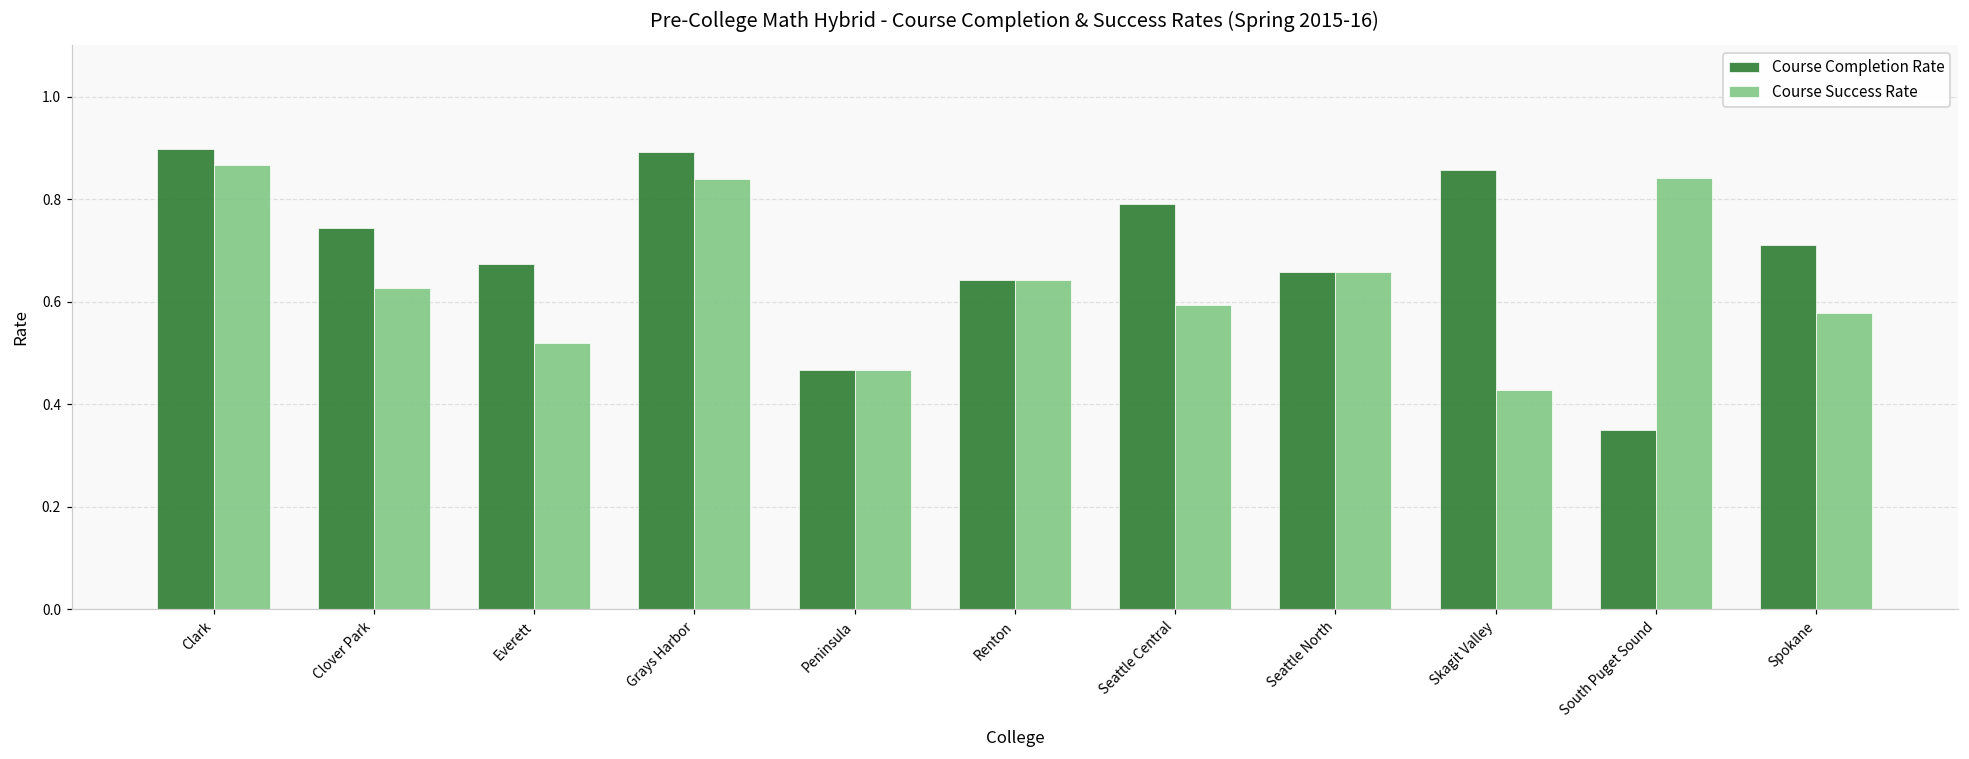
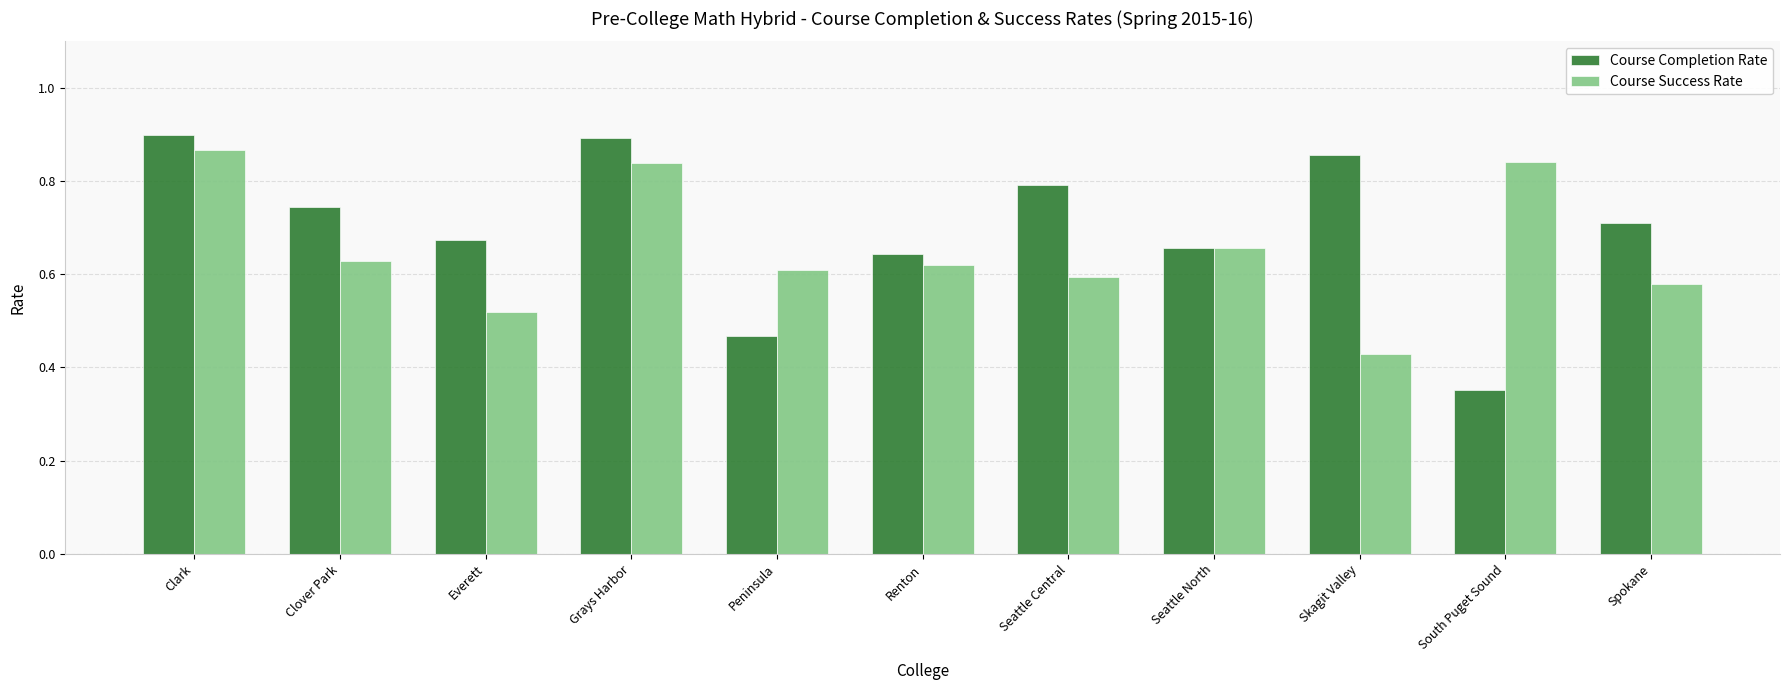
Course Success Rate, Peninsula: 0.47 -> 0.61
Course Success Rate, Renton: 0.64 -> 0.62
